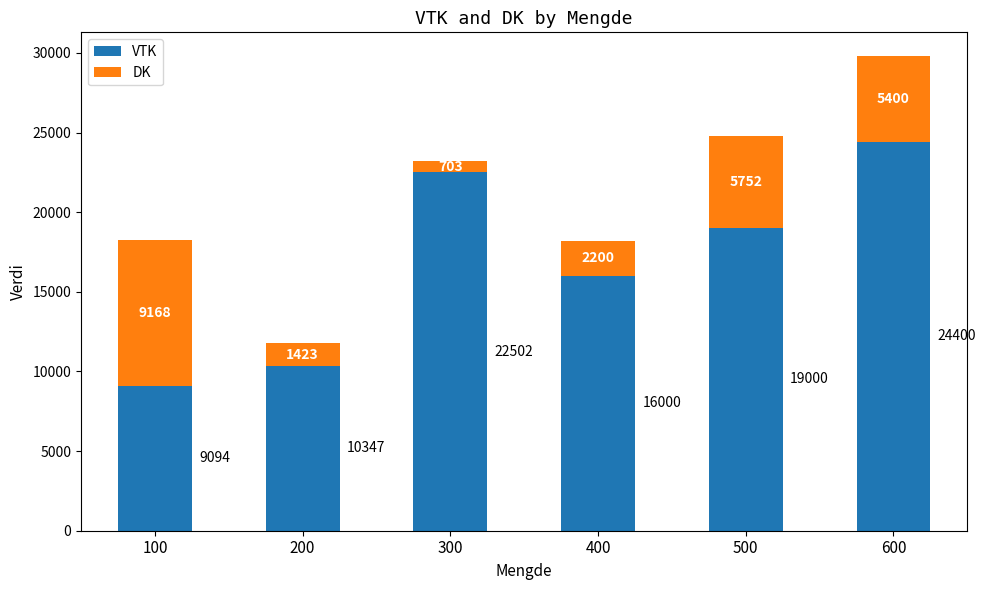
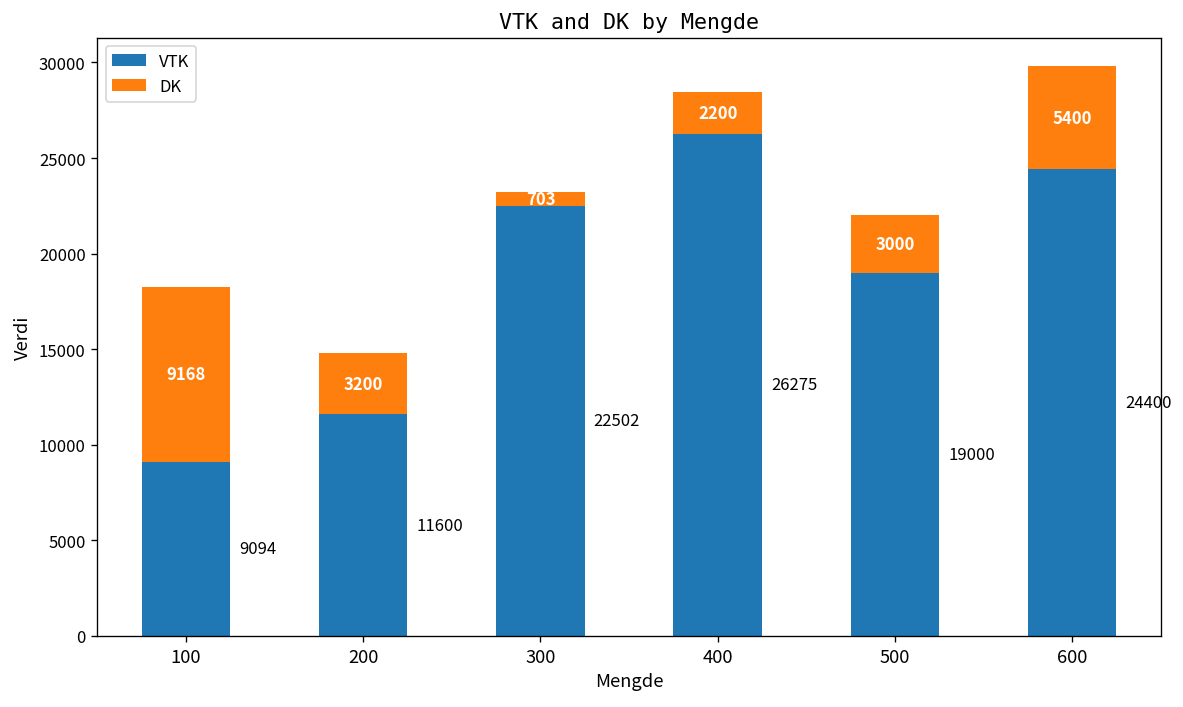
VTK, 200: 10347 -> 11600
DK, 200: 1423 -> 3200
VTK, 400: 16000 -> 26275
DK, 500: 5752 -> 3000
